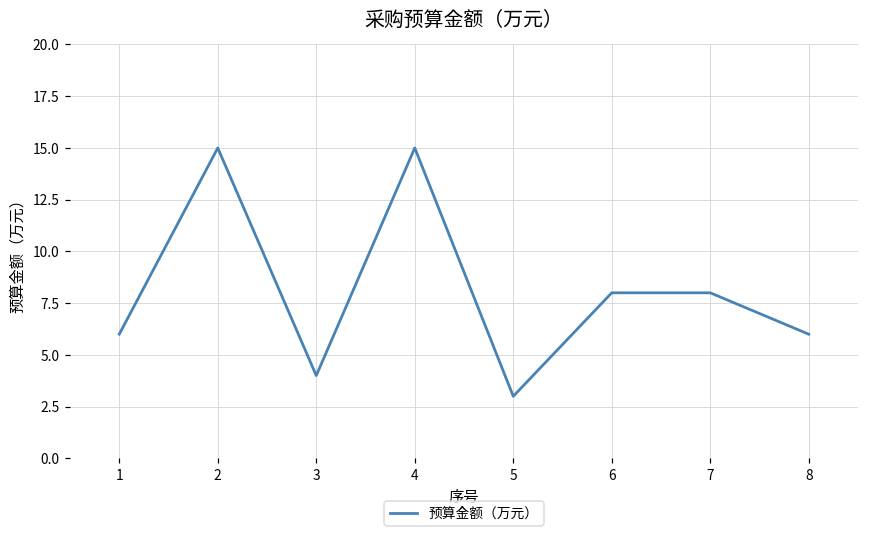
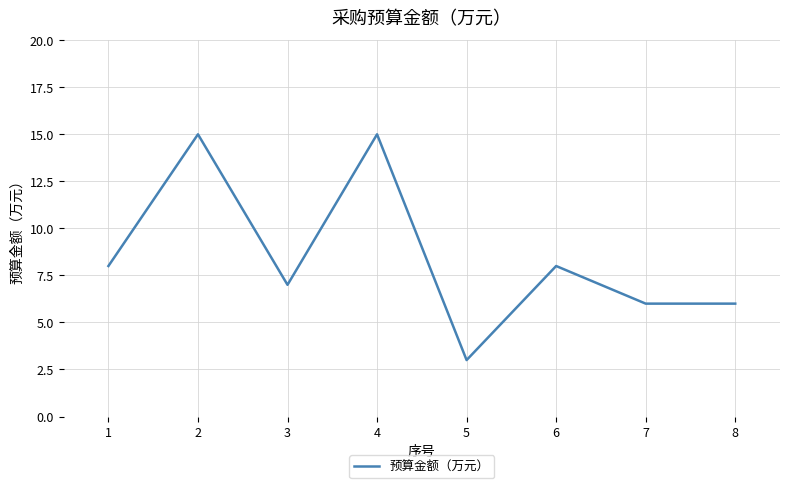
1: 6 -> 8
3: 4 -> 7
7: 8 -> 6
